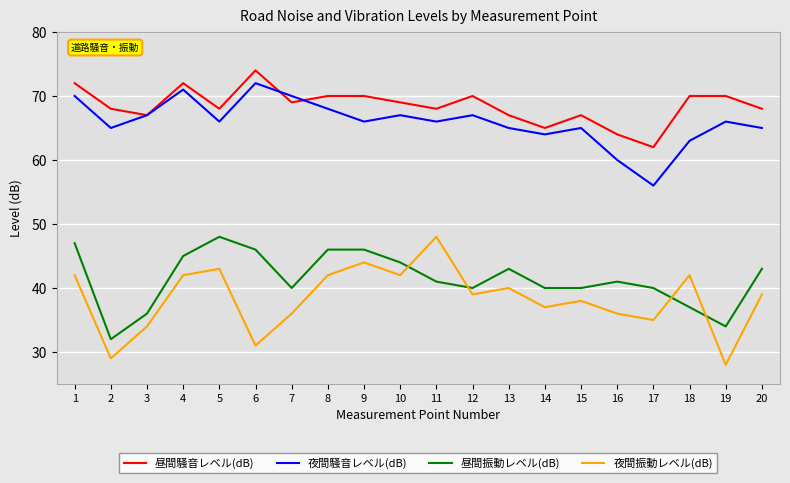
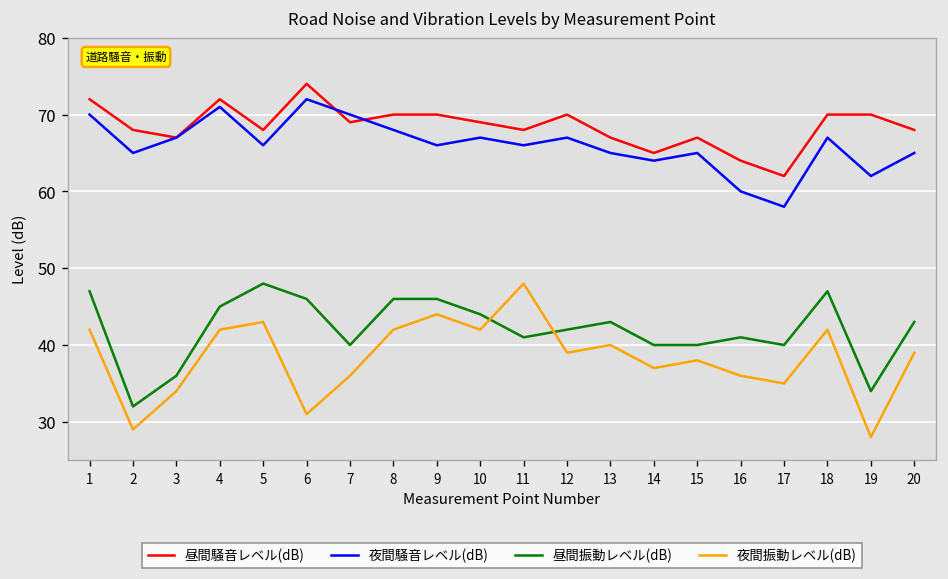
昼間振動レベル(dB), 12: 40 -> 42
夜間騒音レベル(dB), 17: 56 -> 58
夜間騒音レベル(dB), 18: 63 -> 67
昼間振動レベル(dB), 18: 37 -> 47
夜間騒音レベル(dB), 19: 66 -> 62
